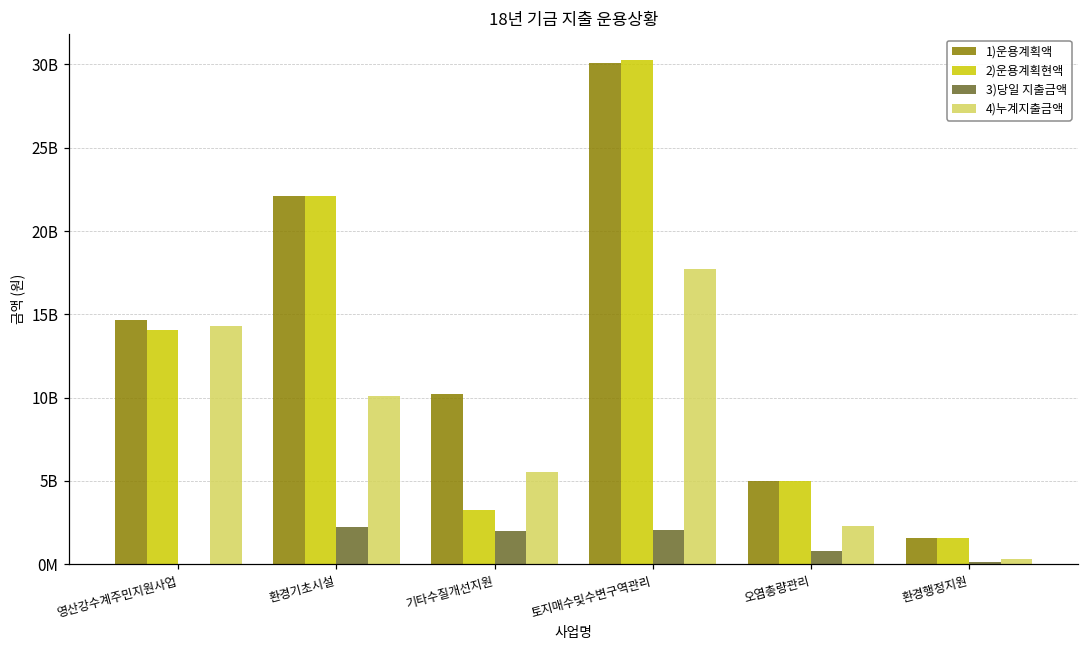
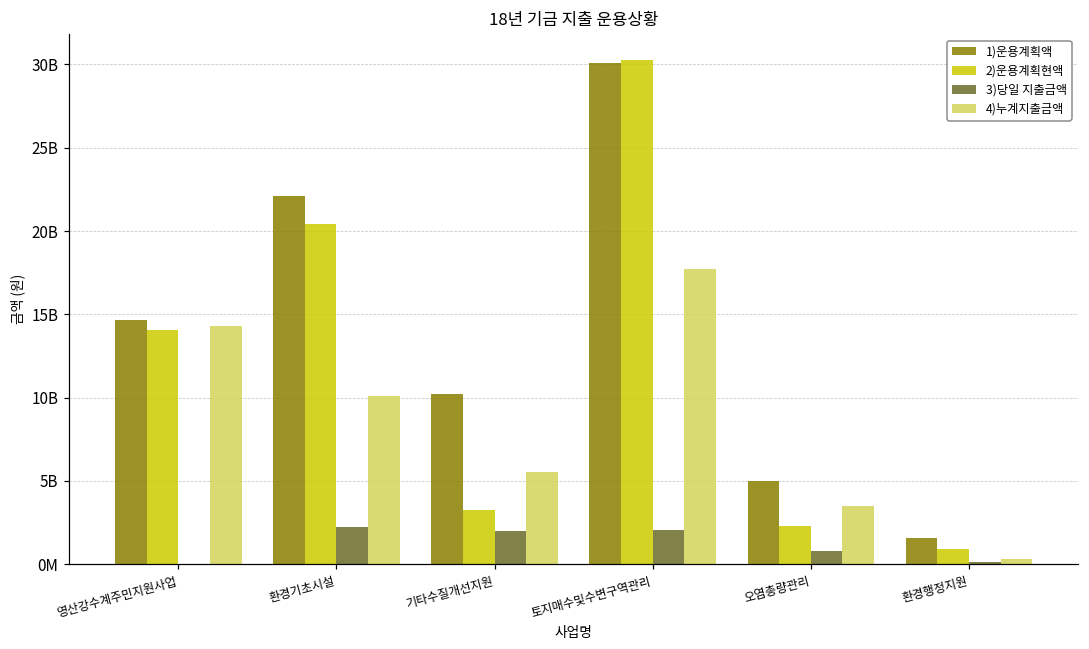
2)운용계획현액, 환경기초시설: 22100000000 -> 20400000000
2)운용계획현액, 오염총량관리: 5000000000 -> 2300000000
4)누계지출금액, 오염총량관리: 2300000000 -> 3500000000
2)운용계획현액, 환경행정지원: 1500000000 -> 900000000
